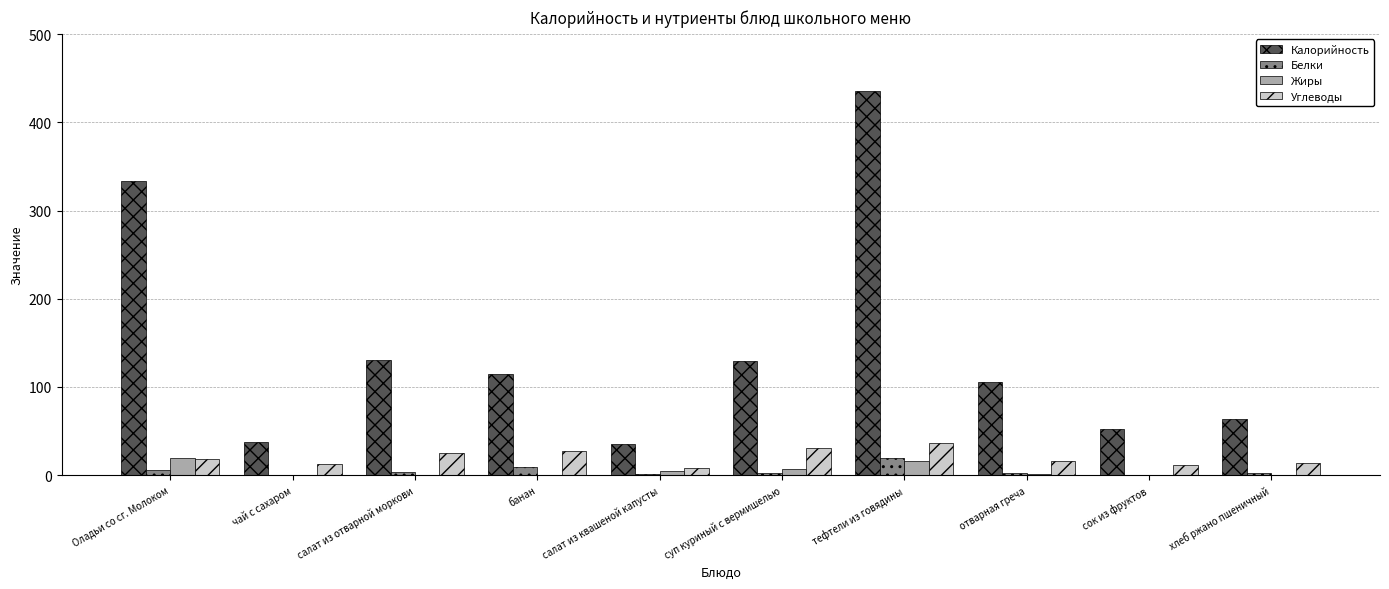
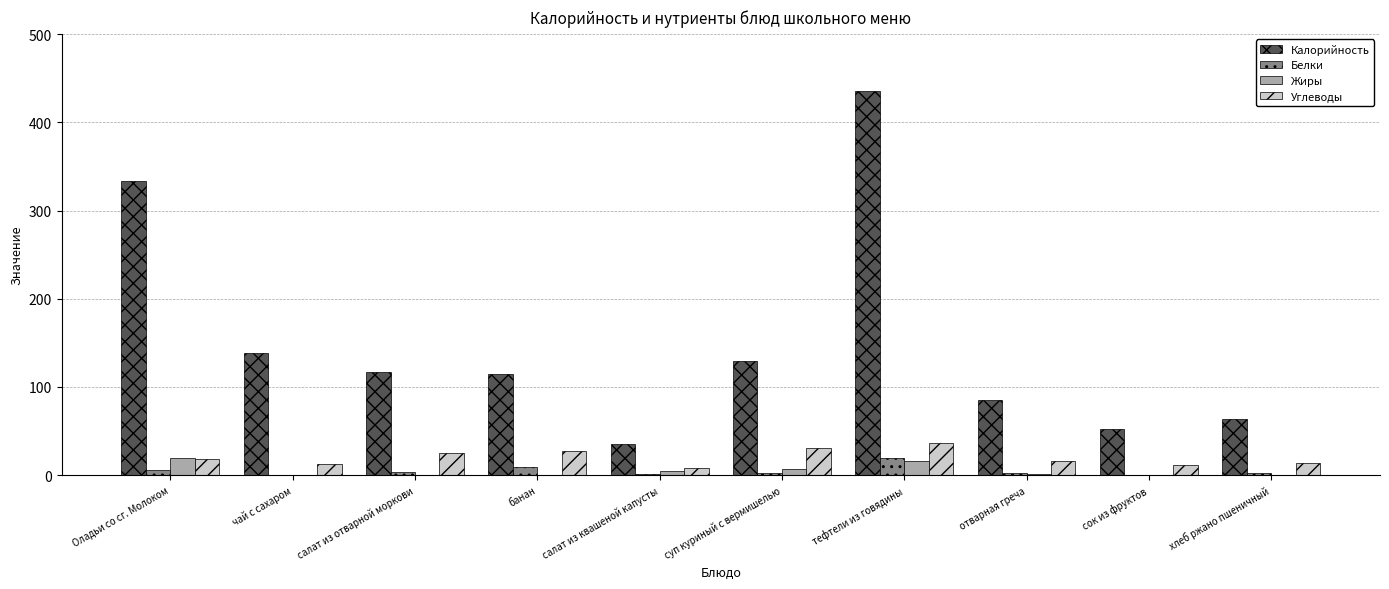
Калорийность, чай с сахаром: 40 -> 140
Калорийность, салат из отварной моркови: 130 -> 120
Калорийность, отварная греча: 110 -> 90
